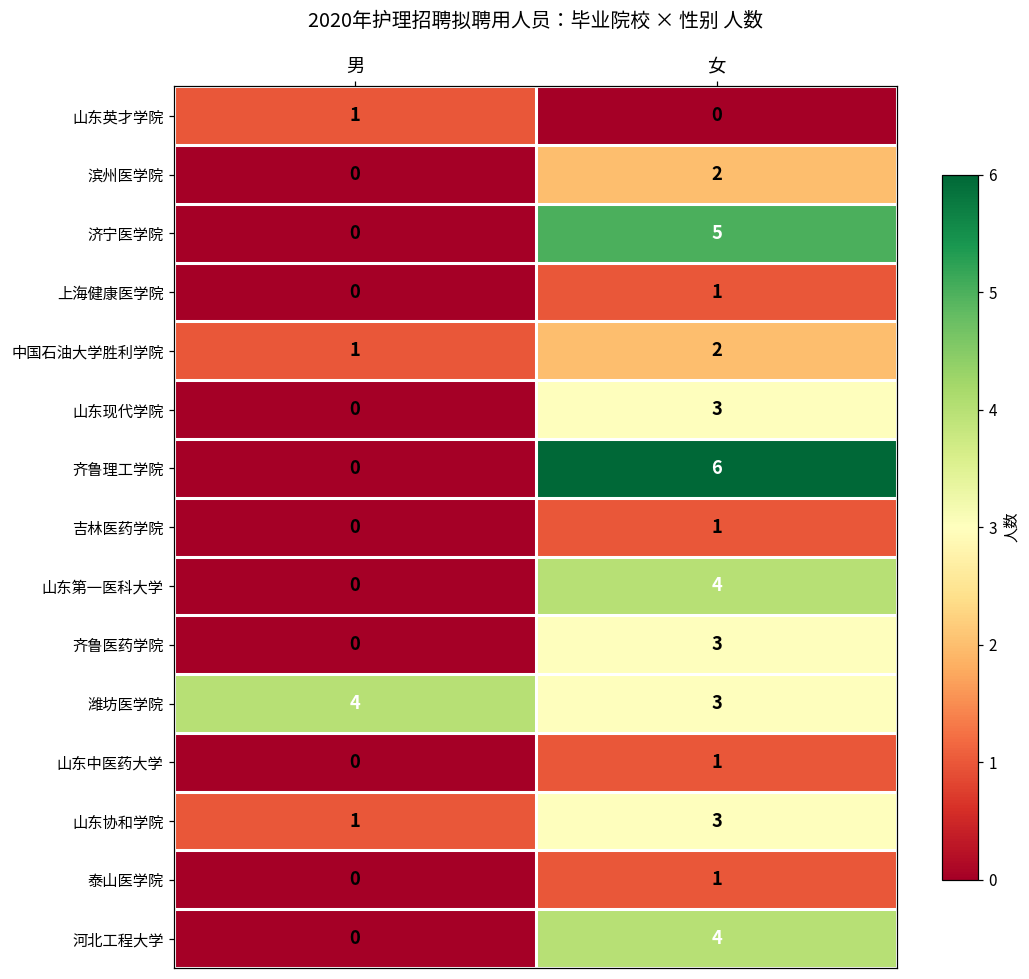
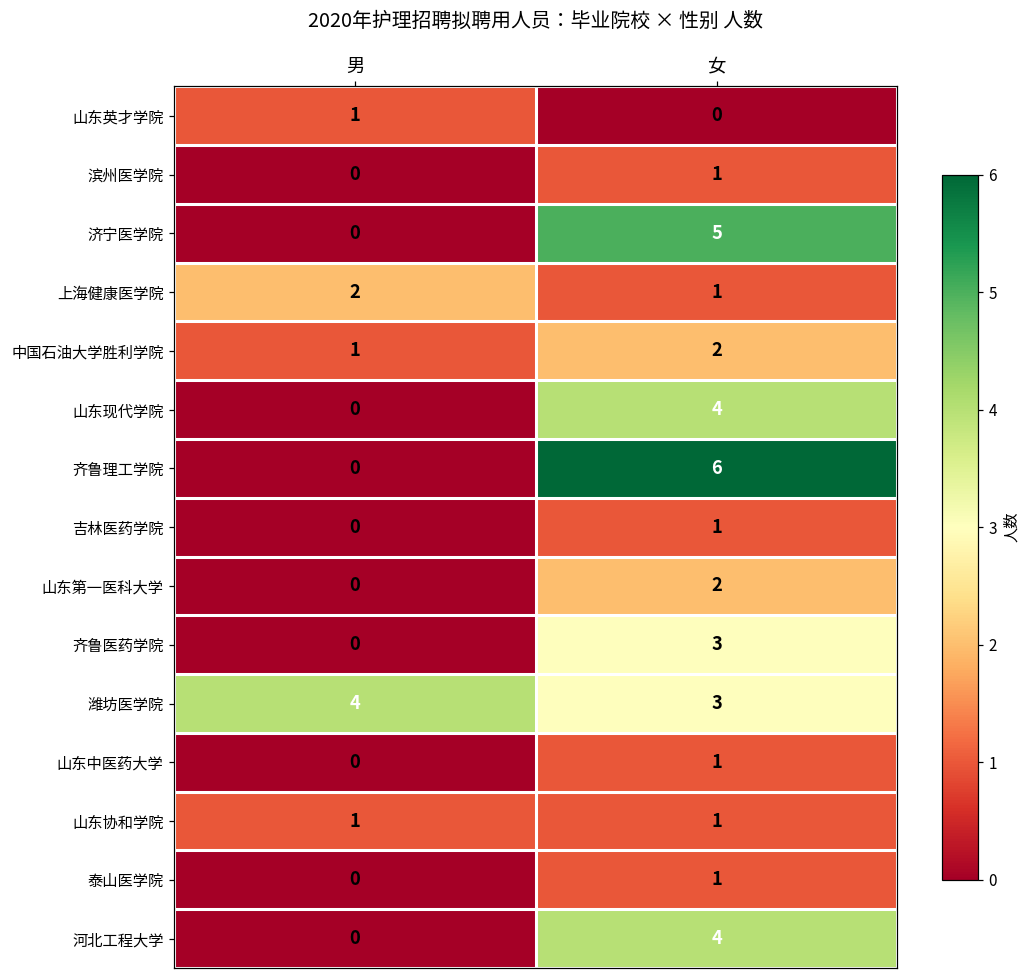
滨州医学院, 女: 2 -> 1
上海健康医学院, 男: 0 -> 2
山东现代学院, 女: 3 -> 4
山东第一医科大学, 女: 4 -> 2
山东协和学院, 女: 3 -> 1
